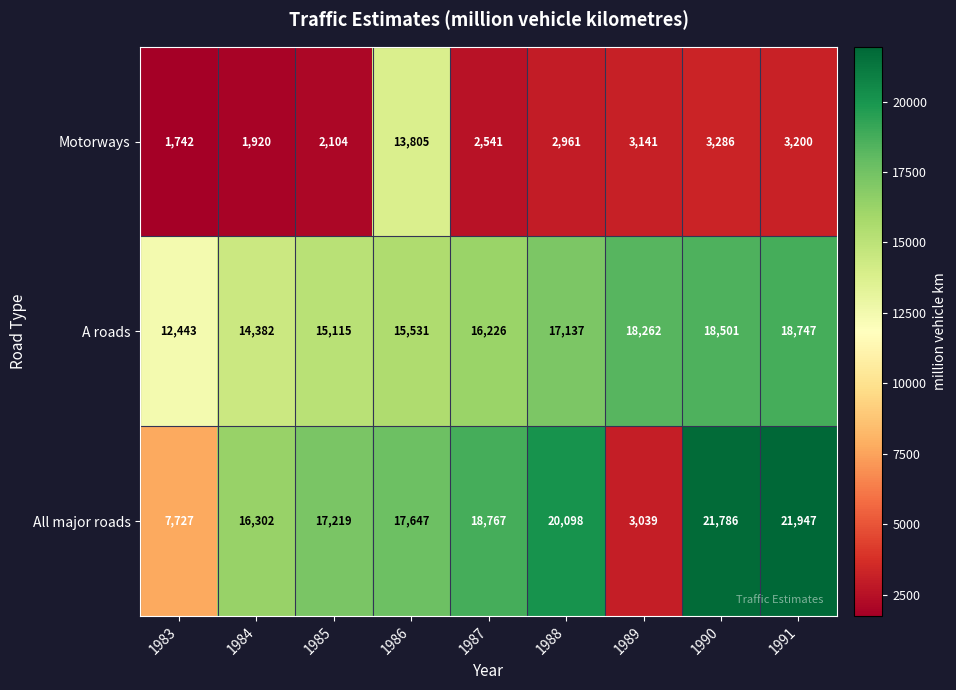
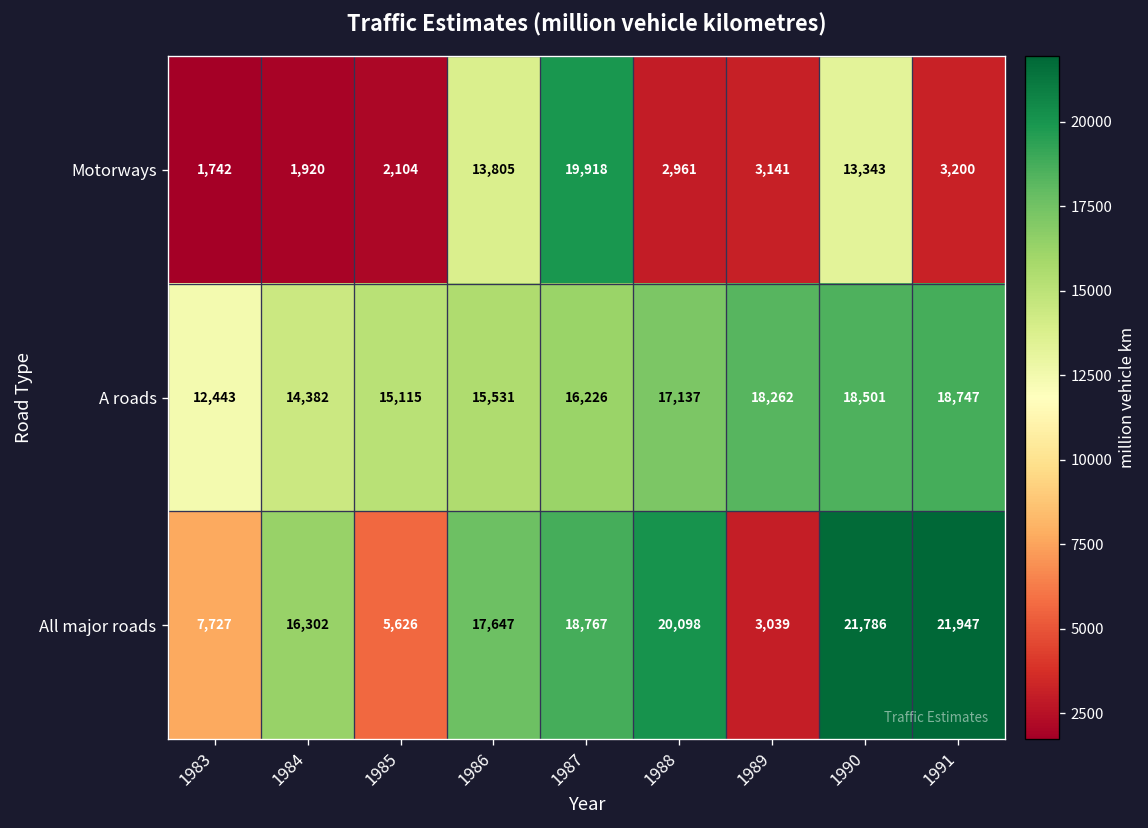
Motorways, 1987: 2,541 -> 19,918
Motorways, 1990: 3,286 -> 13,343
All major roads, 1985: 17,219 -> 5,626
